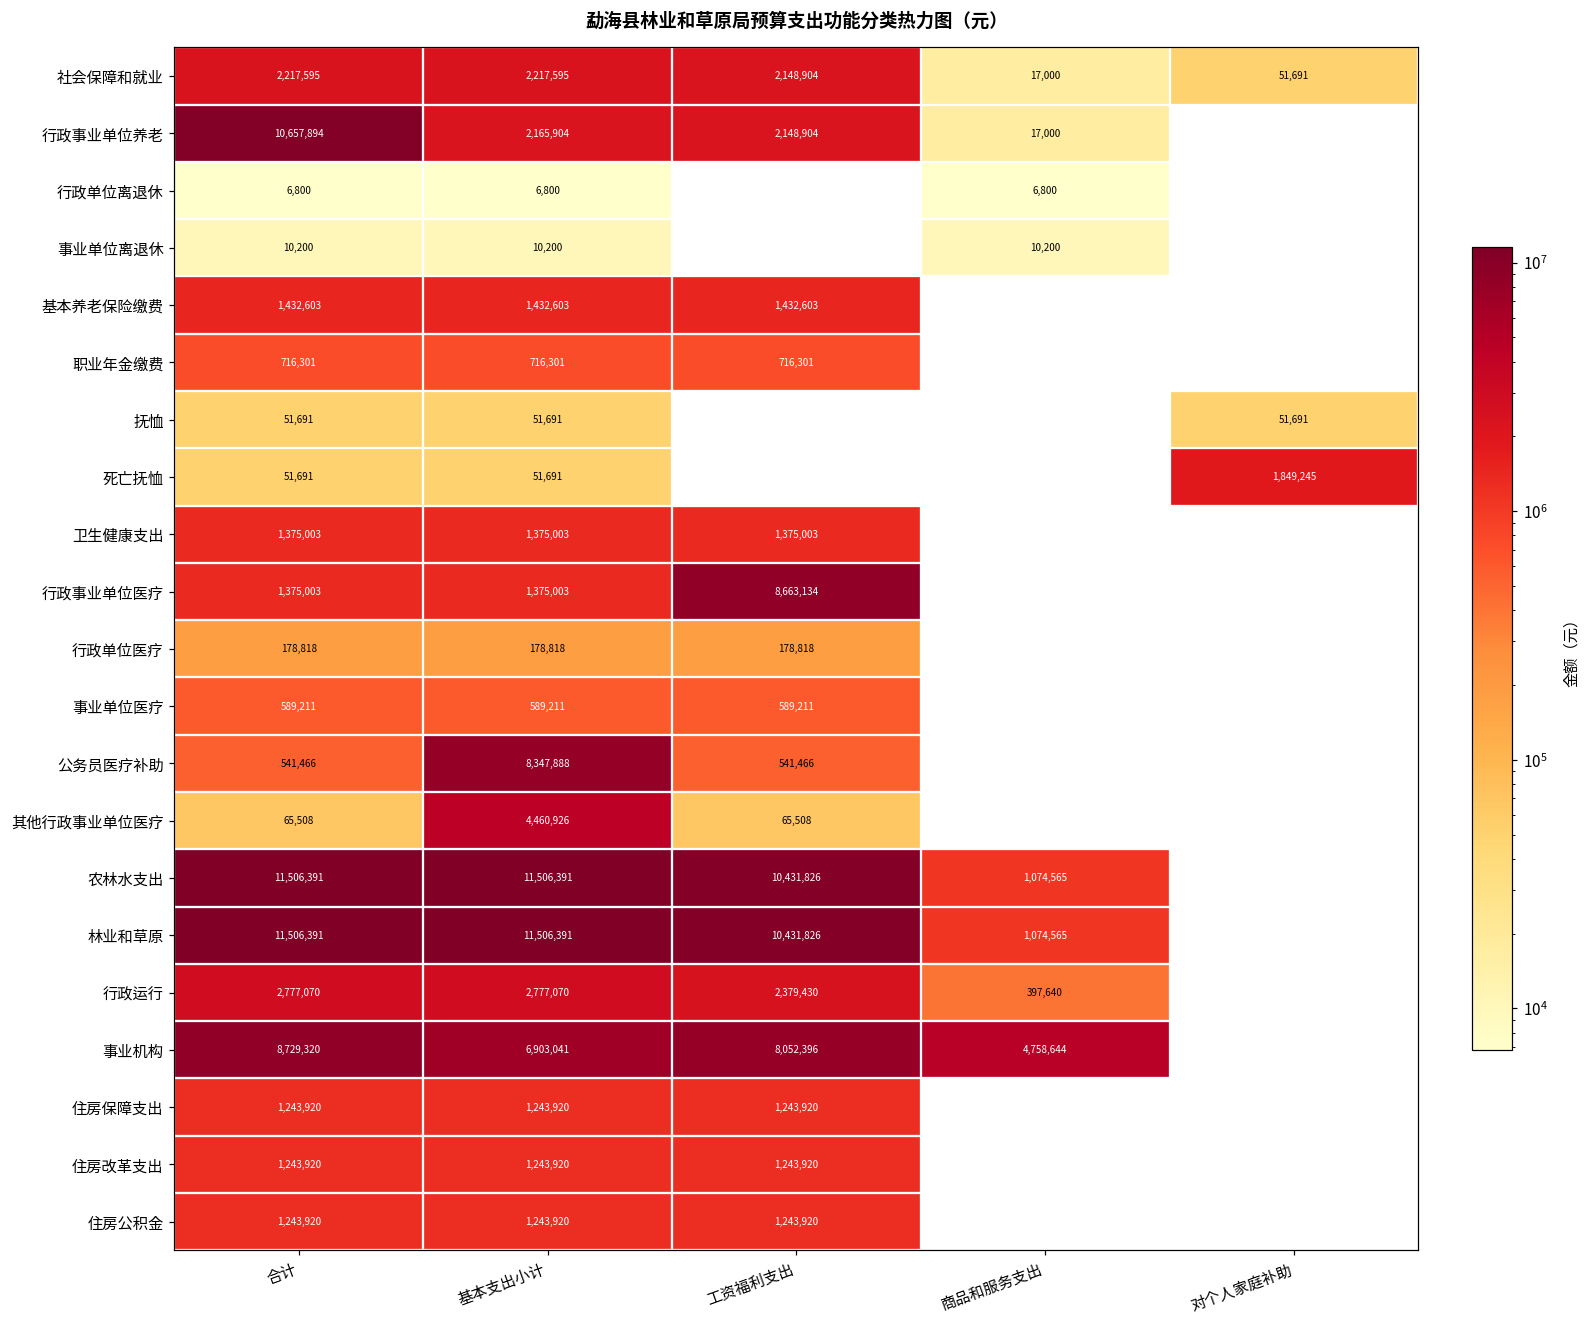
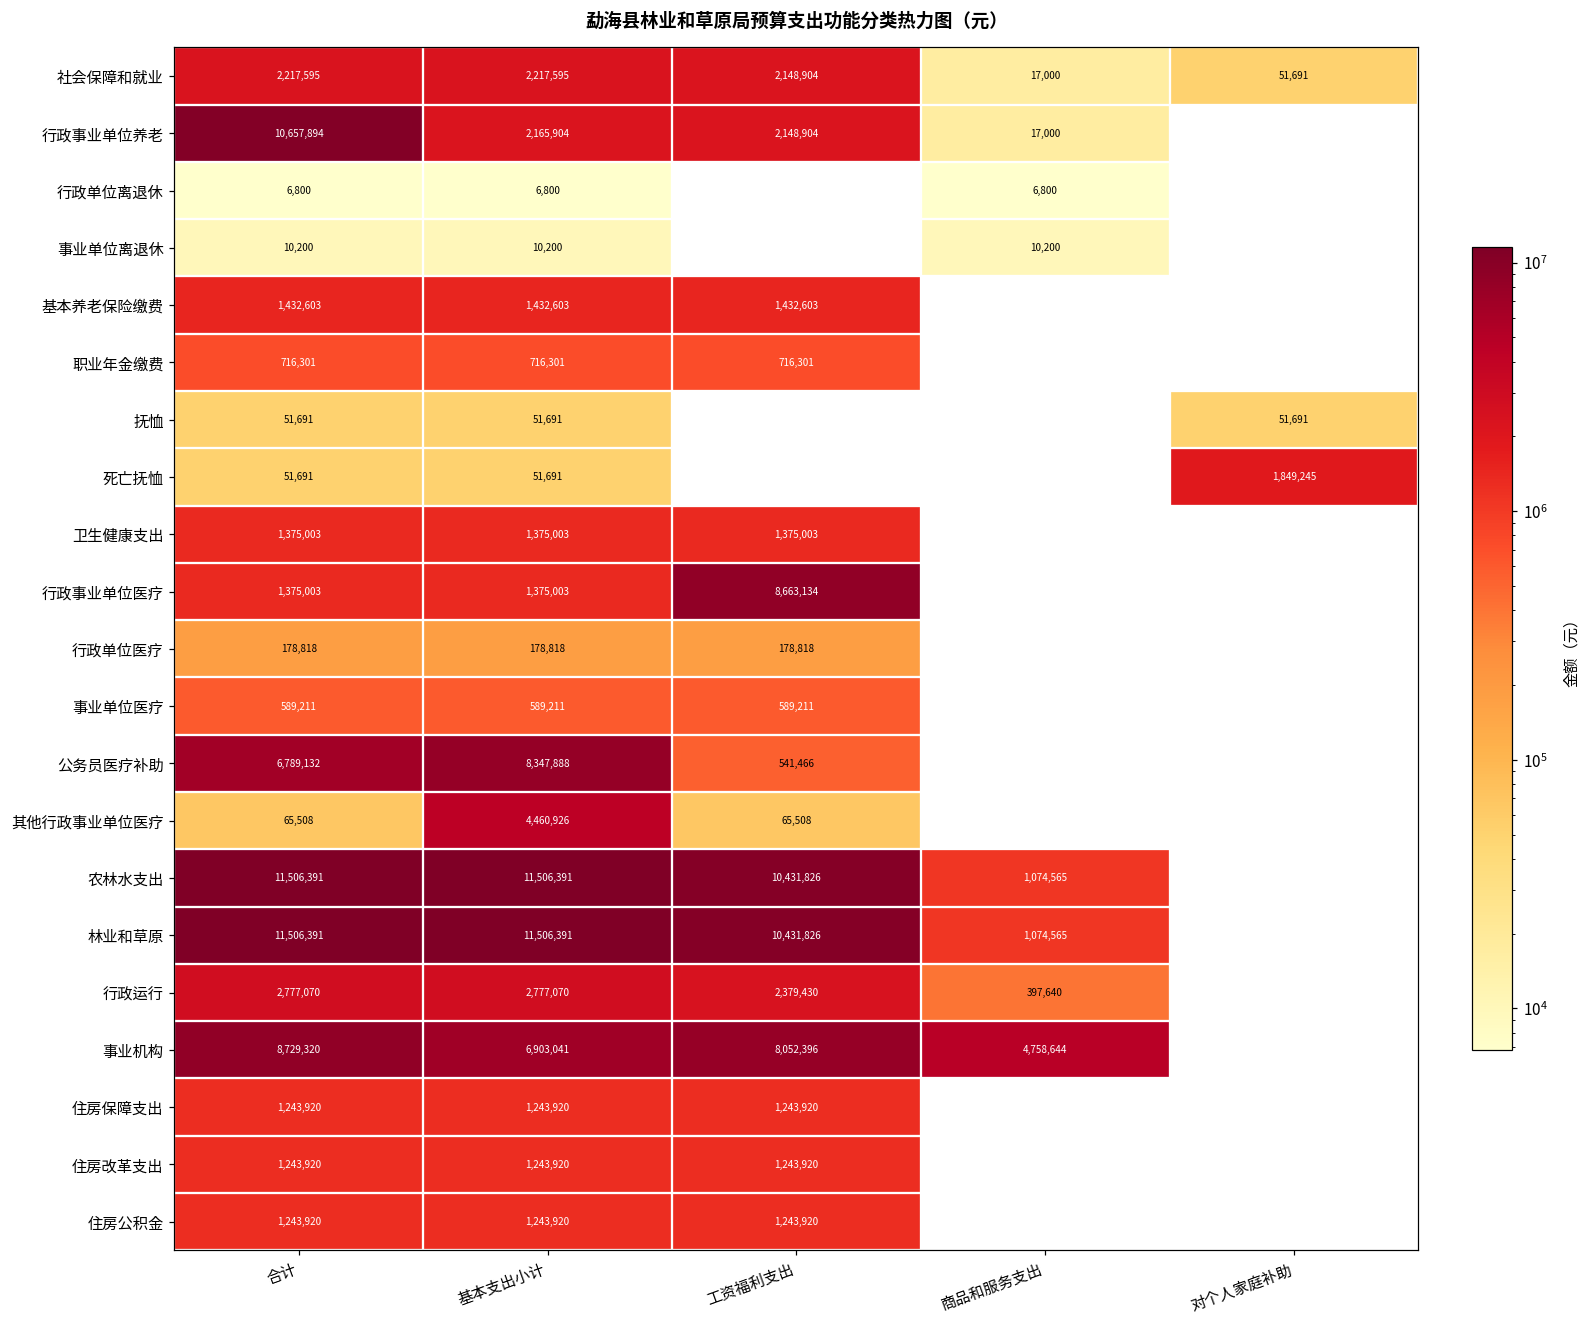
公务员医疗补助, 合计: 541,466 -> 6,789,132
